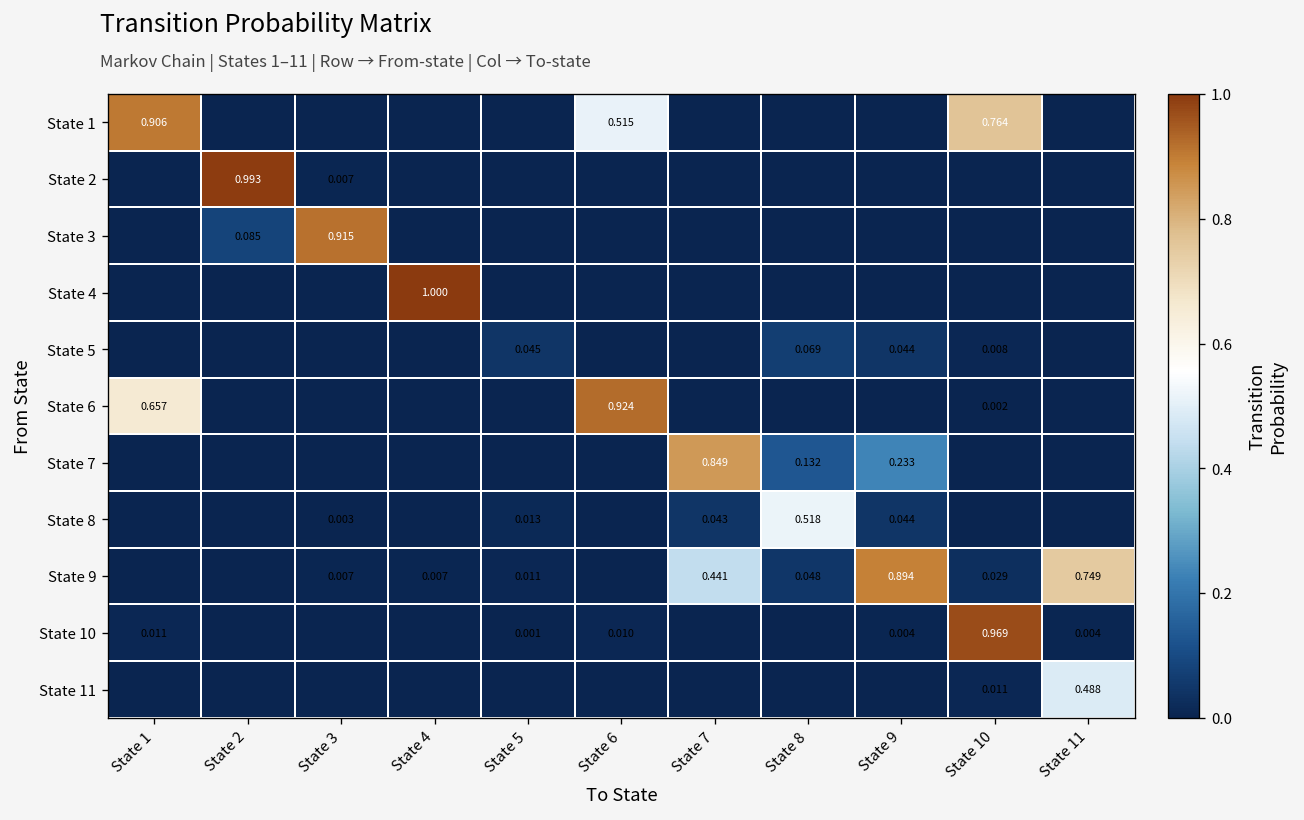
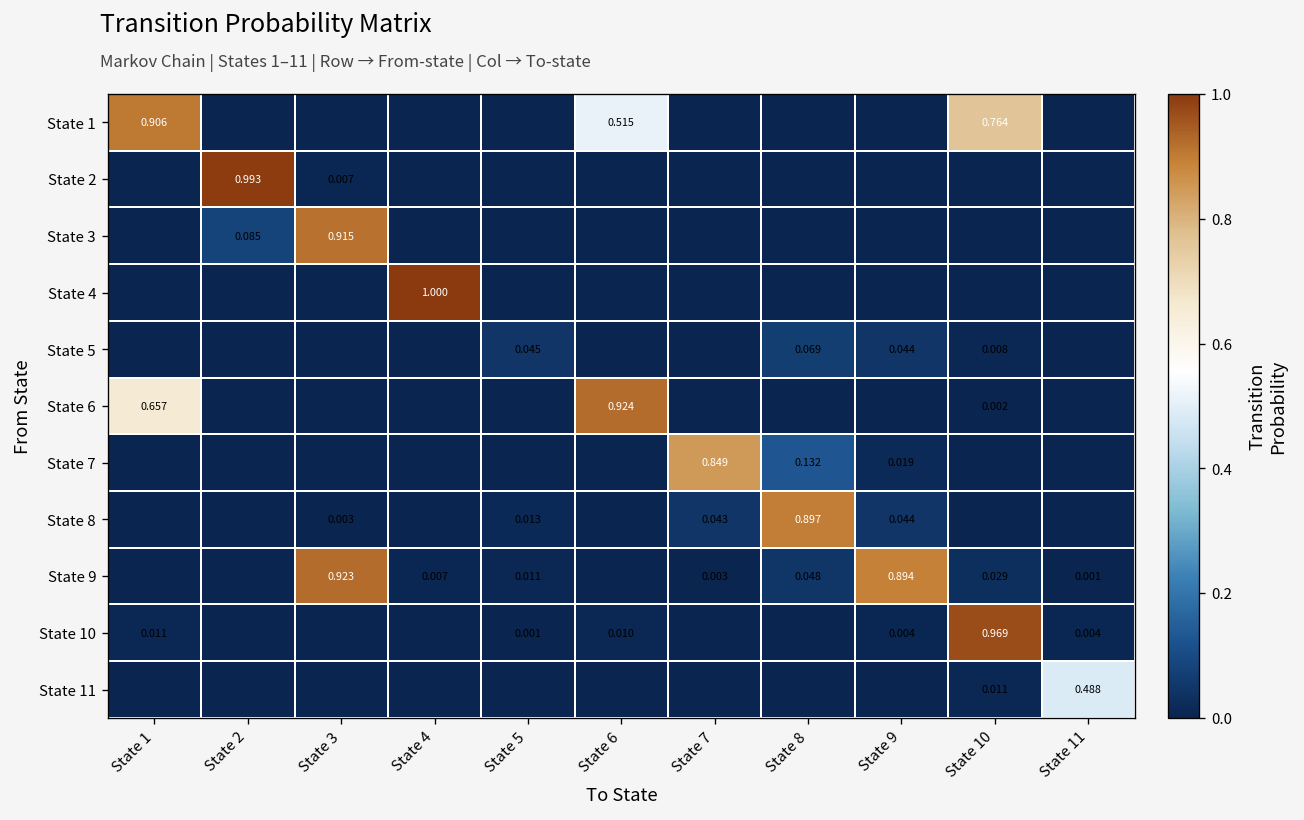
State 7, State 9: 0.233 -> 0.019
State 8, State 8: 0.518 -> 0.897
State 9, State 3: 0.007 -> 0.923
State 9, State 7: 0.441 -> 0.003
State 9, State 11: 0.749 -> 0.001
